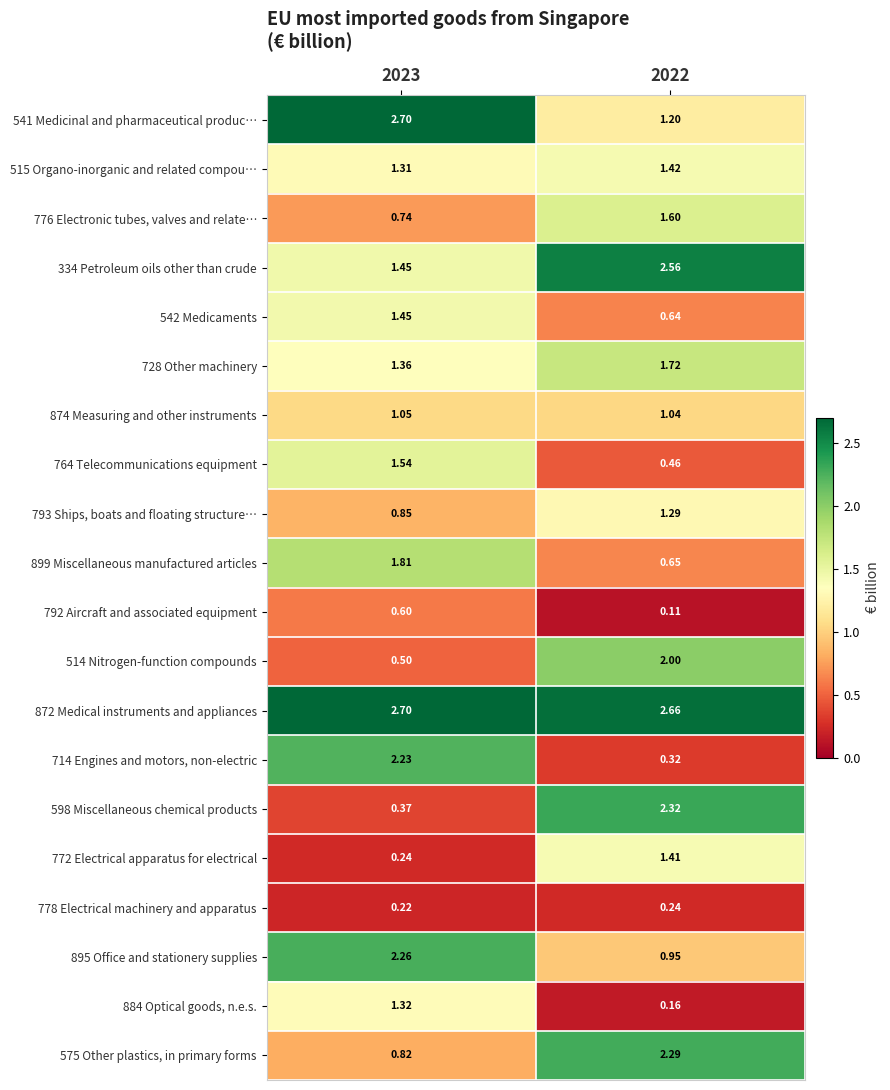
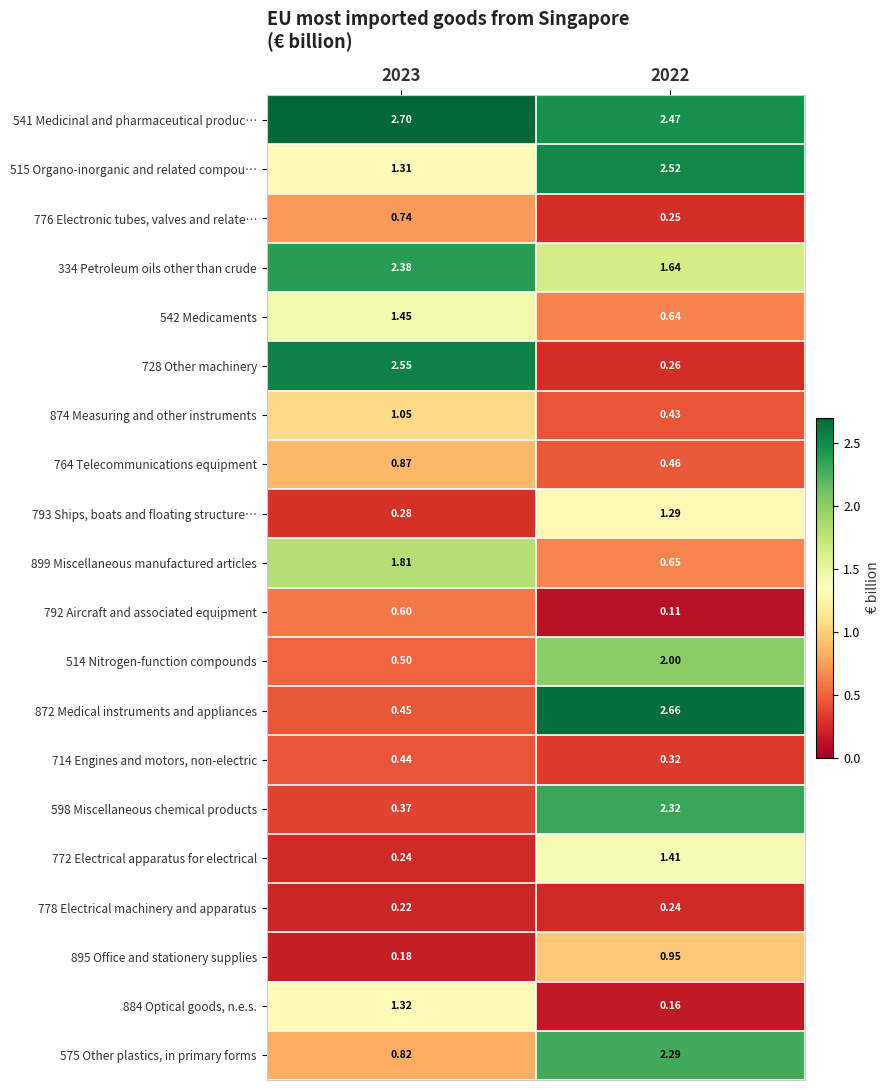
541 Medicinal and pharmaceutical produc…, 2022: 1.20 -> 2.47
515 Organo-inorganic and related compou…, 2022: 1.42 -> 2.52
776 Electronic tubes, valves and relate…, 2022: 1.60 -> 0.25
334 Petroleum oils other than crude, 2023: 1.45 -> 2.38
334 Petroleum oils other than crude, 2022: 2.56 -> 1.64
728 Other machinery, 2023: 1.36 -> 2.55
728 Other machinery, 2022: 1.72 -> 0.26
874 Measuring and other instruments, 2022: 1.04 -> 0.43
764 Telecommunications equipment, 2023: 1.54 -> 0.87
793 Ships, boats and floating structure…, 2023: 0.85 -> 0.28
872 Medical instruments and appliances, 2023: 2.70 -> 0.45
714 Engines and motors, non-electric, 2023: 2.23 -> 0.44
895 Office and stationery supplies, 2023: 2.26 -> 0.18
